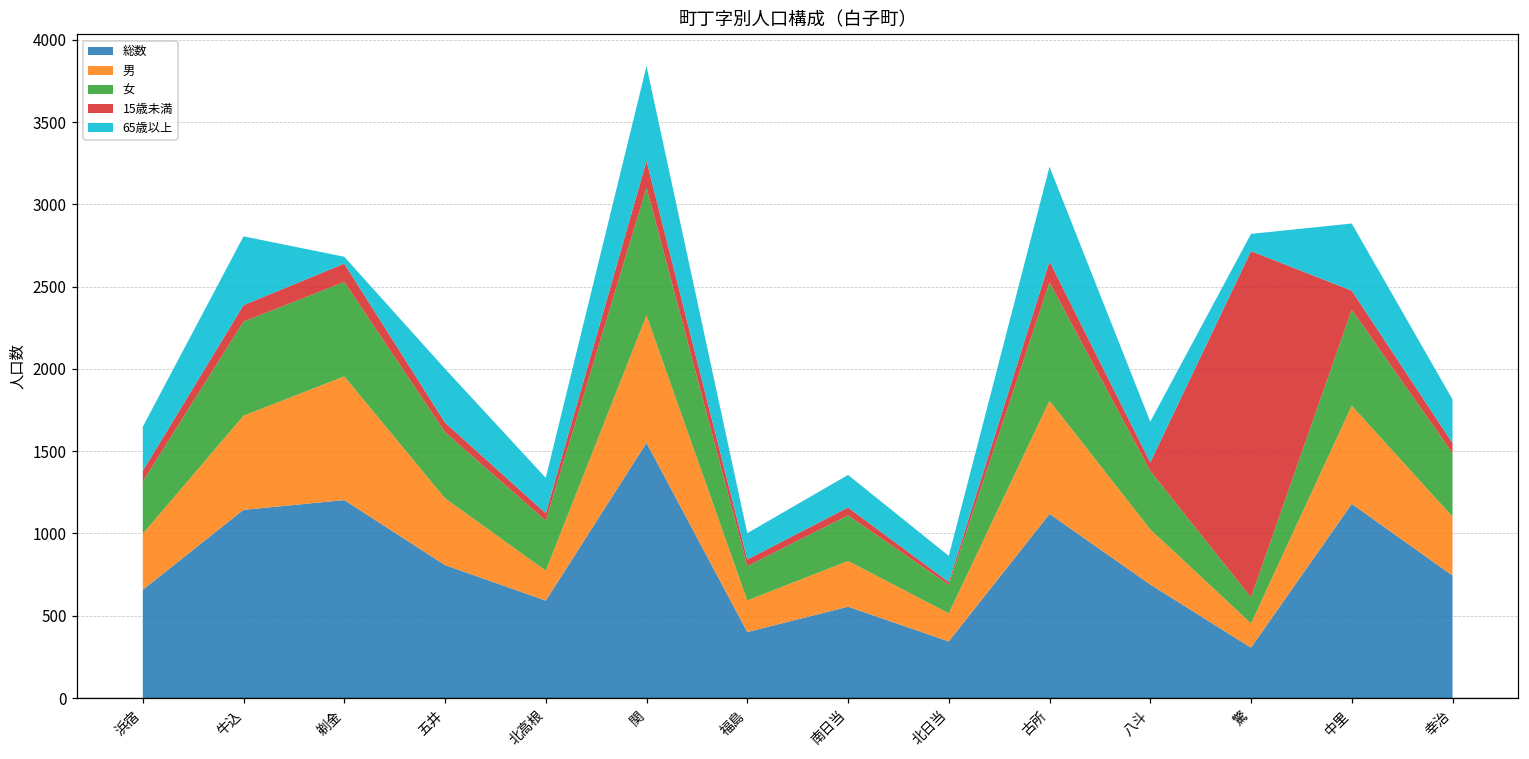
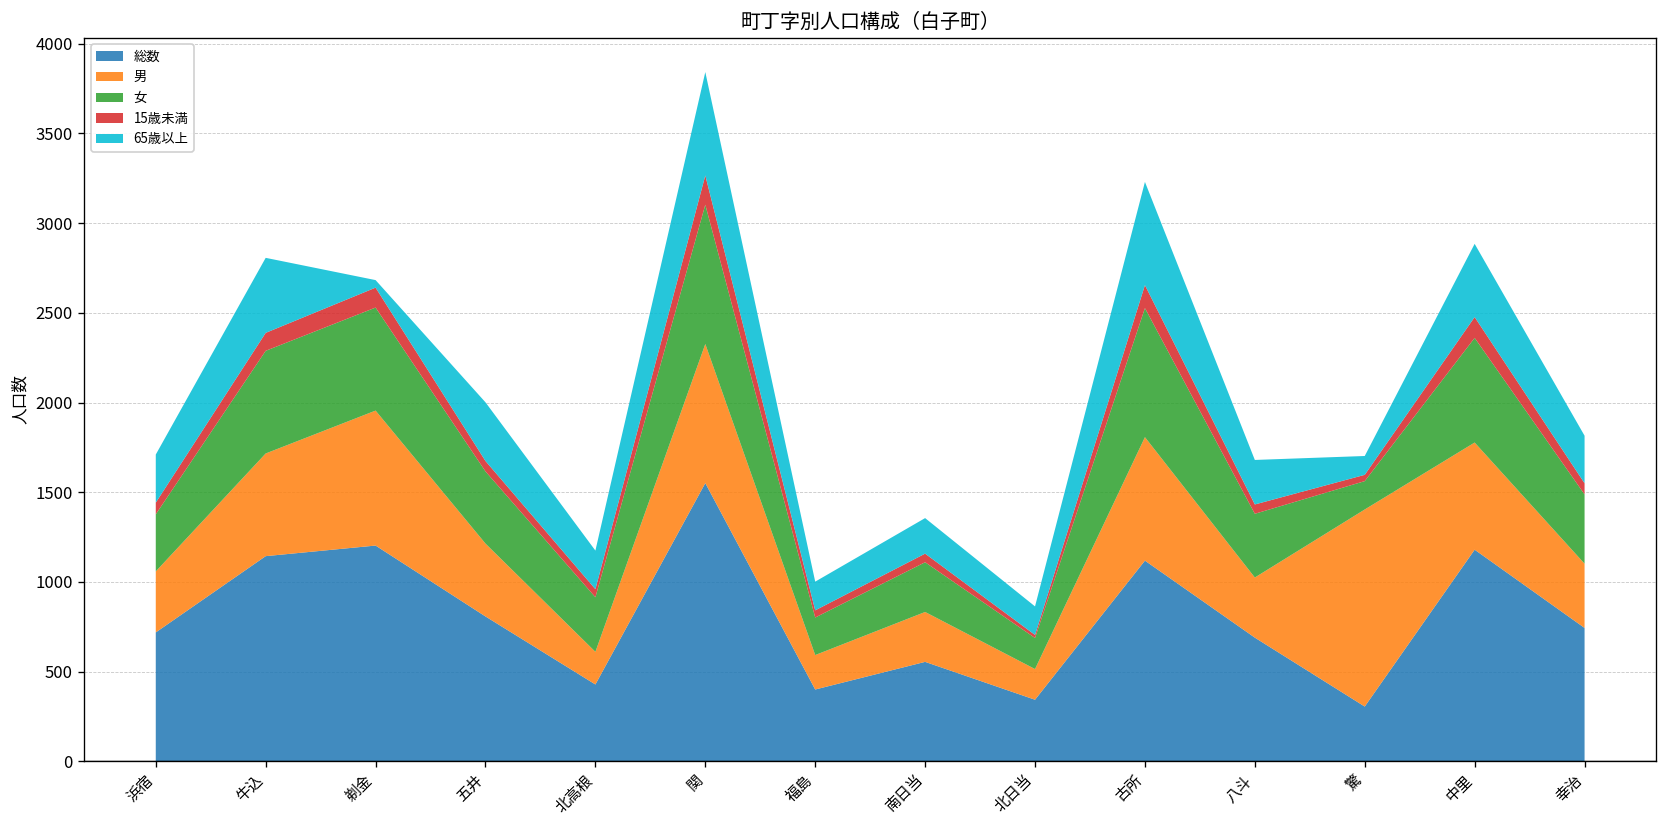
総数, 浜宿: 660 -> 720
総数, 北高根: 590 -> 430
男, 驚: 150 -> 1100
15歳未満, 驚: 2100 -> 40
